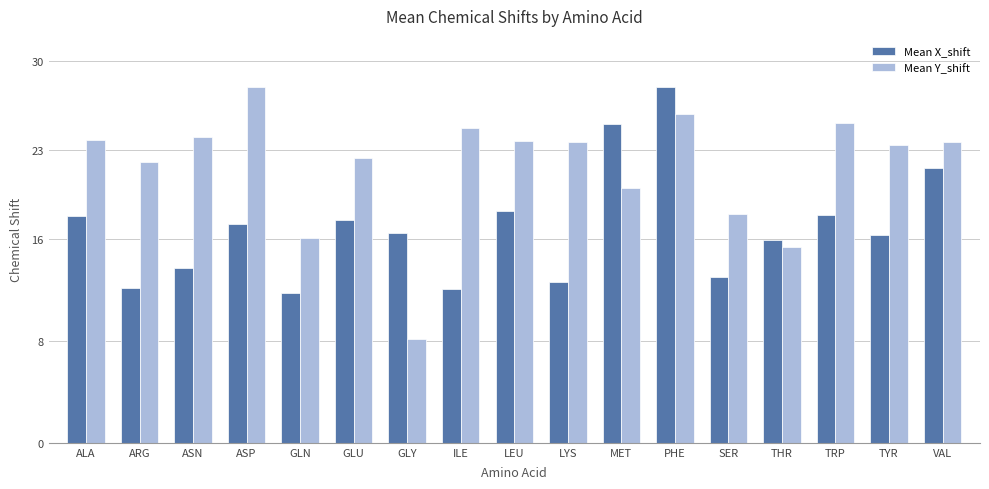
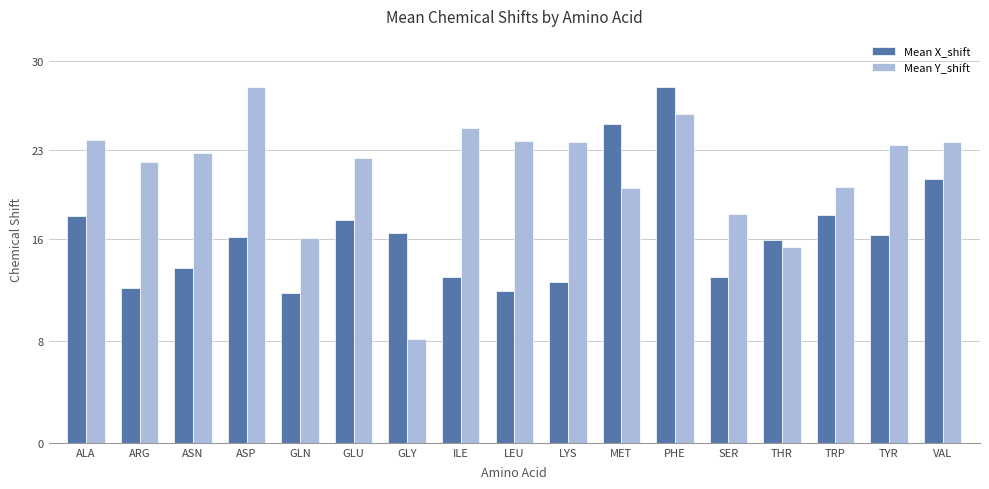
Mean Y_shift, ASN: 24.1 -> 22.8
Mean X_shift, ASP: 17.2 -> 16.2
Mean X_shift, ILE: 12.1 -> 13.0
Mean X_shift, LEU: 18.2 -> 11.9
Mean Y_shift, TRP: 25.2 -> 20.1
Mean X_shift, VAL: 21.6 -> 20.7
